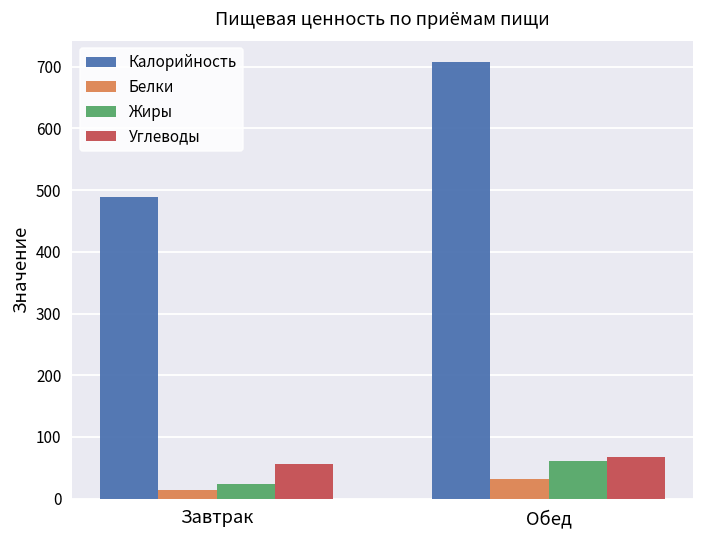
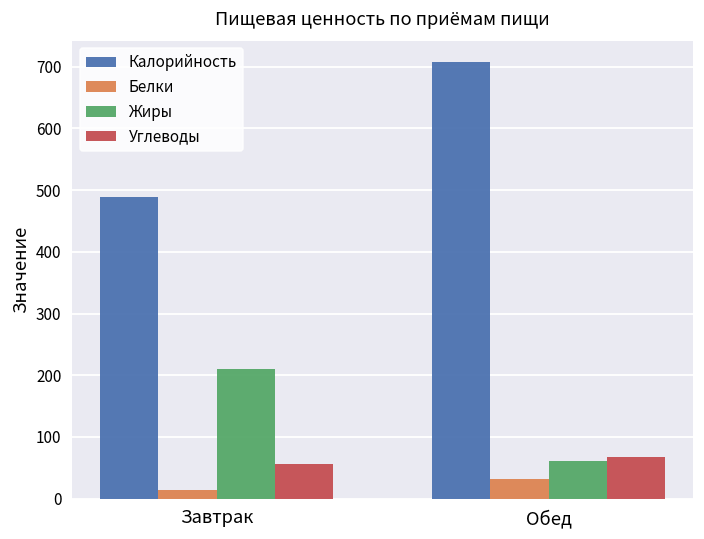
Жиры, Завтрак: 20 -> 210
